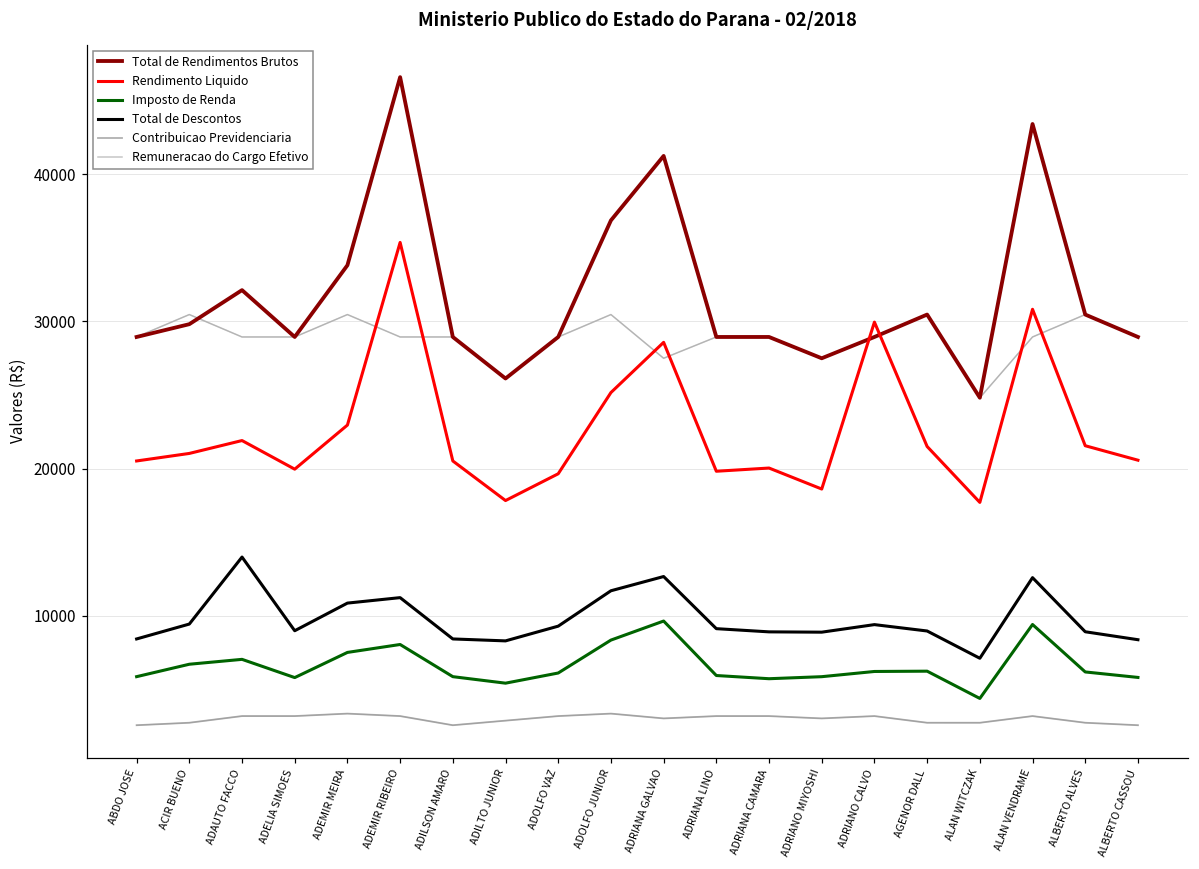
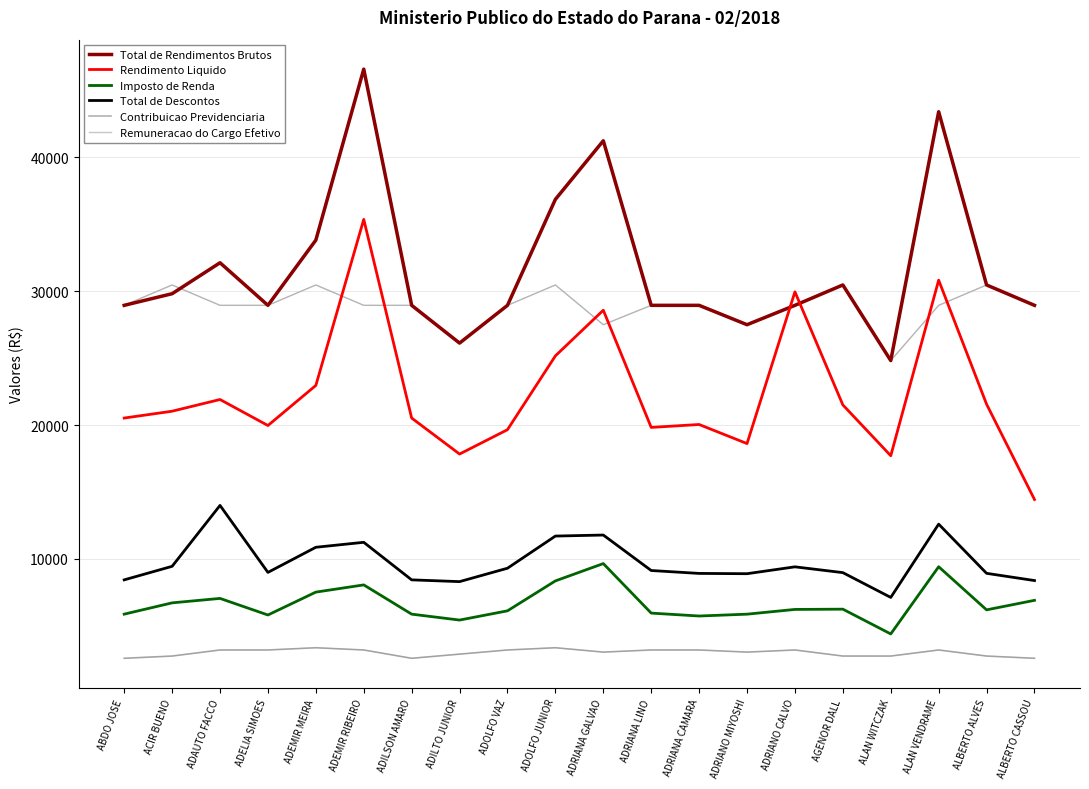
Total de Descontos, ADRIANA GALVAO: 12700 -> 11800
Rendimento Liquido, ALBERTO CASSOU: 20600 -> 14400
Imposto de Renda, ALBERTO CASSOU: 5800 -> 6900
